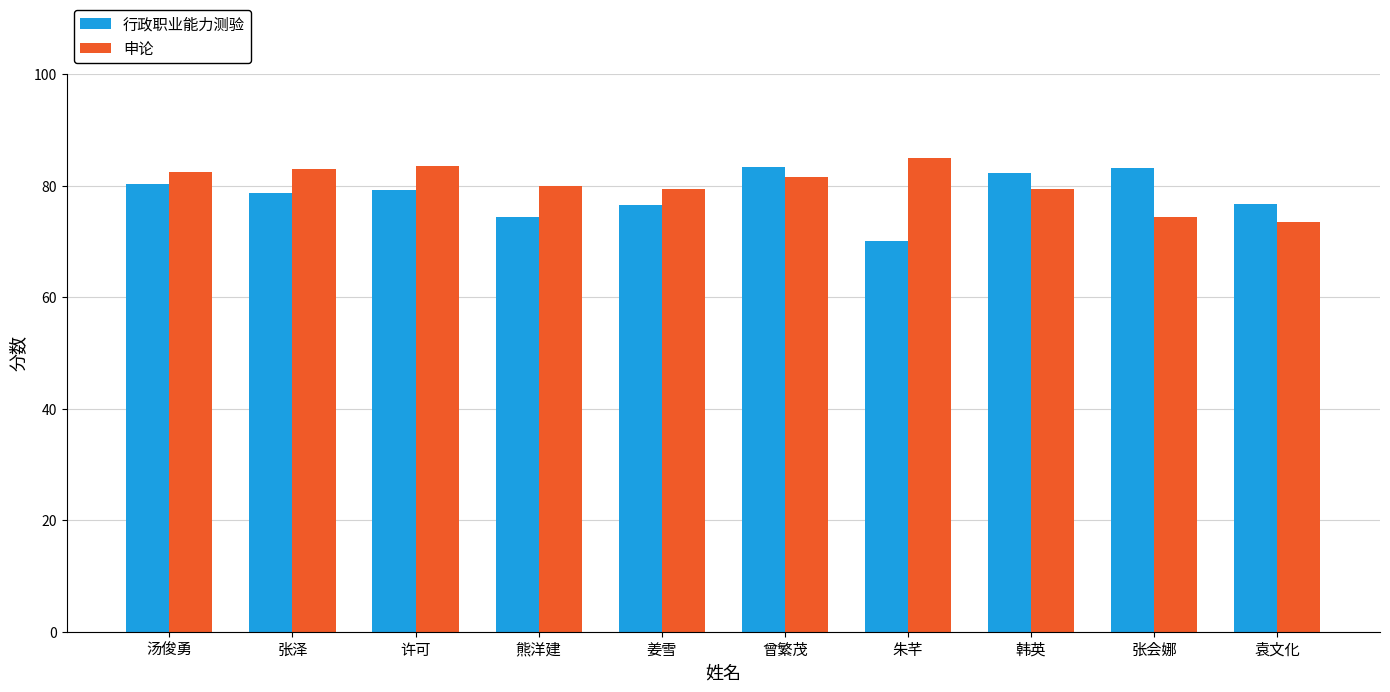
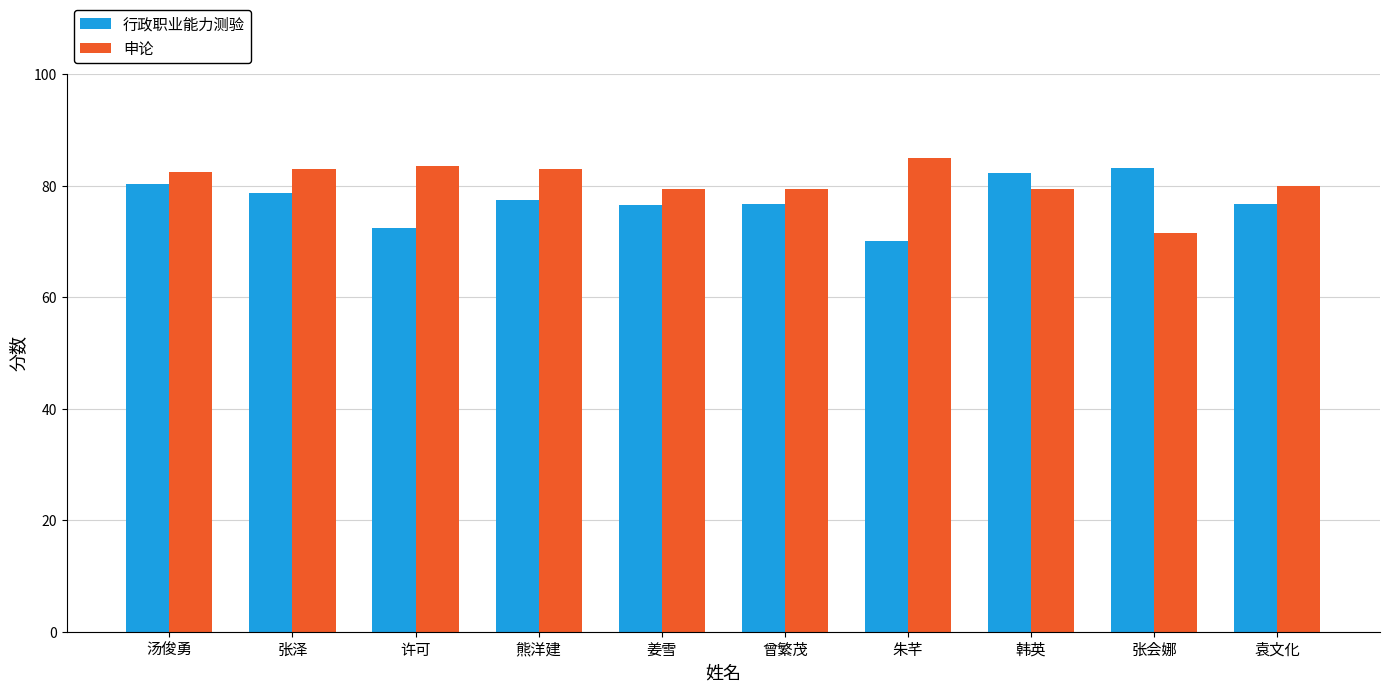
行政职业能力测验, 许可: 79 -> 73
行政职业能力测验, 熊洋建: 74 -> 77
申论, 熊洋建: 80 -> 83
行政职业能力测验, 曾繁茂: 83 -> 77
申论, 曾繁茂: 82 -> 80
申论, 张会娜: 75 -> 72
申论, 袁文化: 74 -> 80
